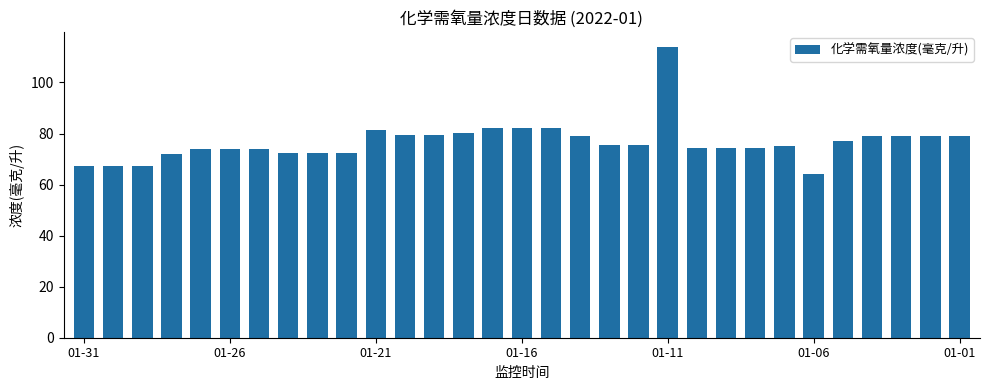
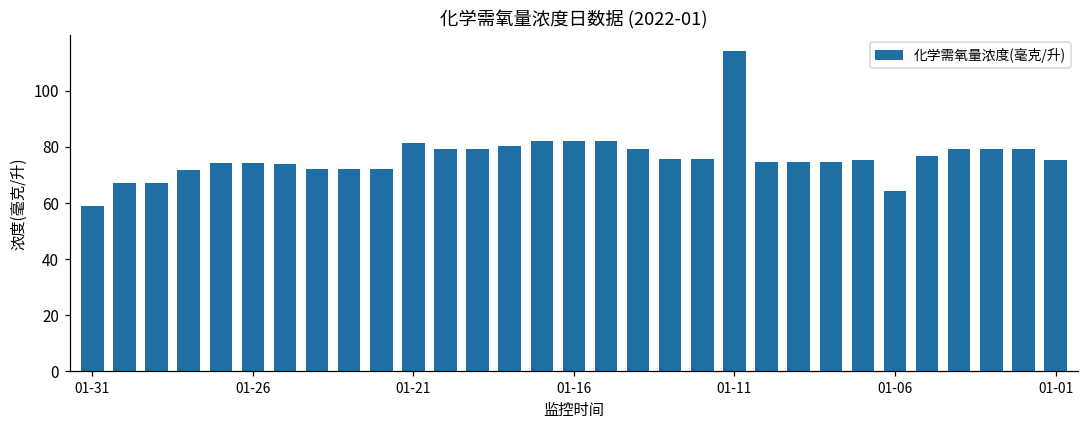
01-31: 67 -> 59
01-01: 79 -> 75
